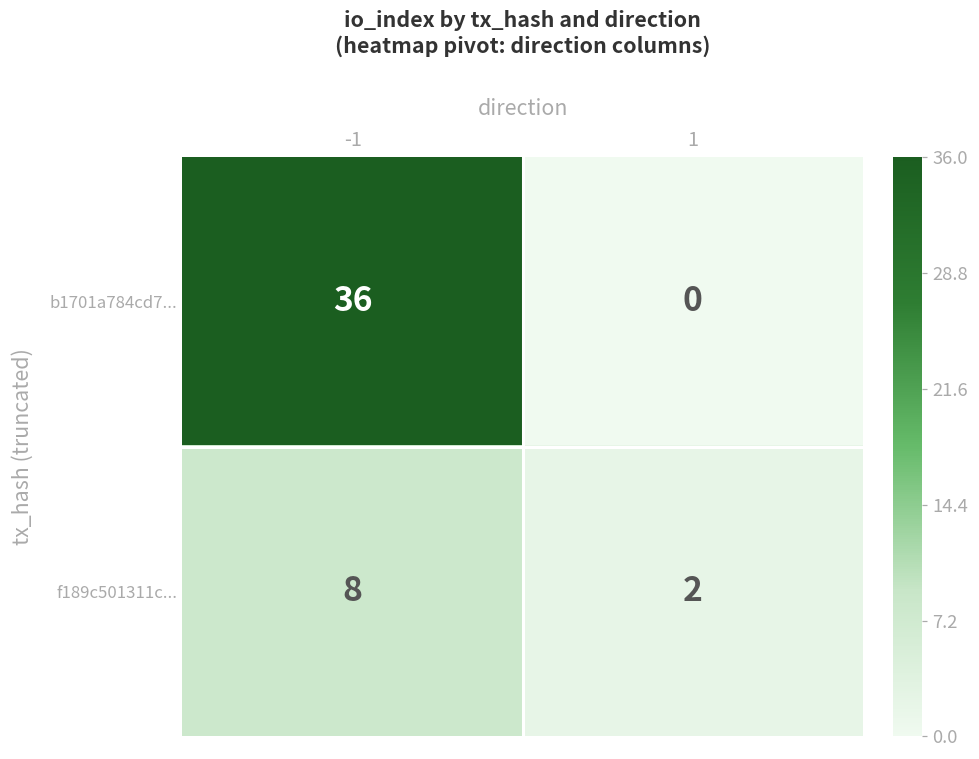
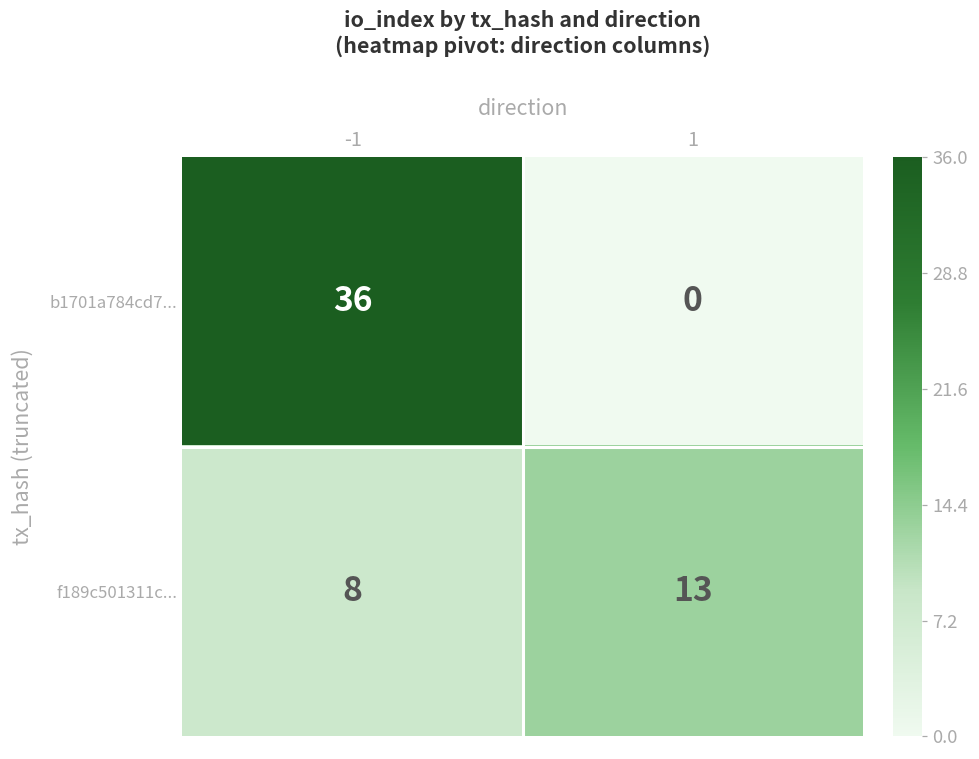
f189c501311c..., 1: 2 -> 13
